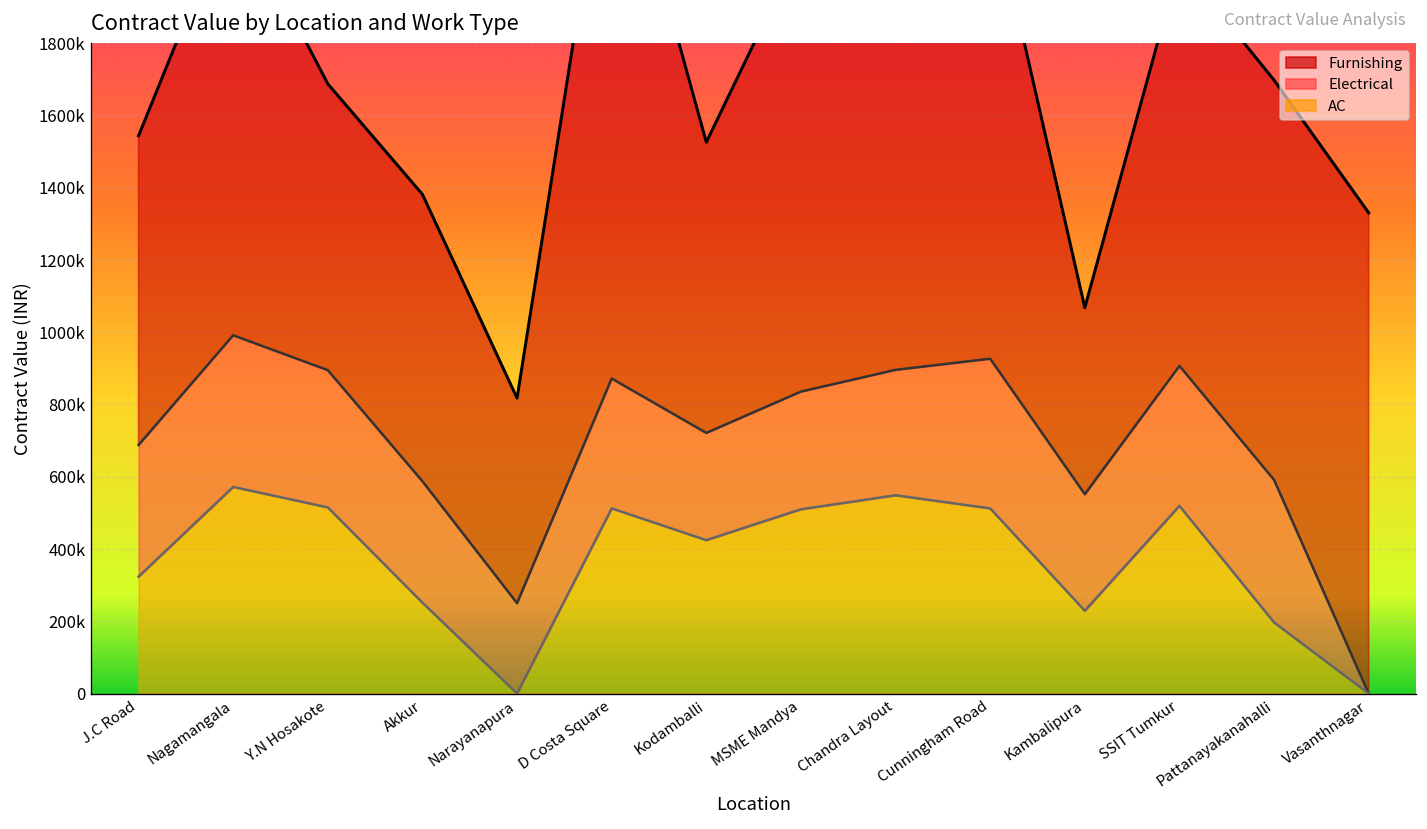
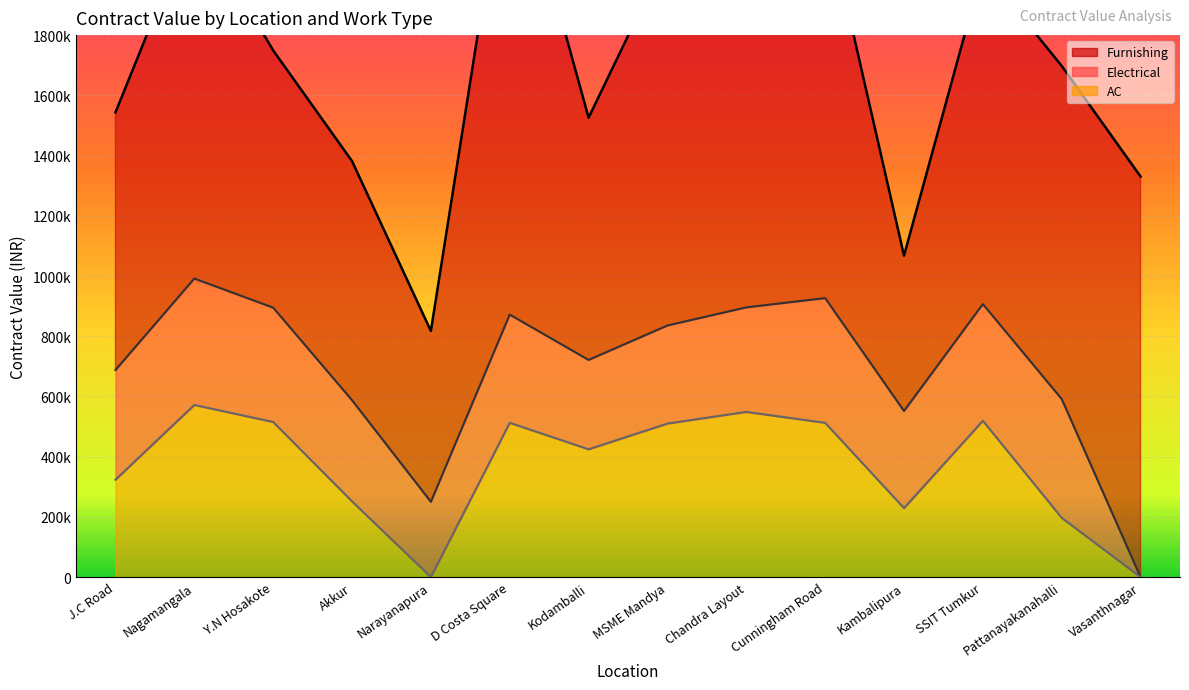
Furnishing, Y.N Hosakote: 790000 -> 850000
